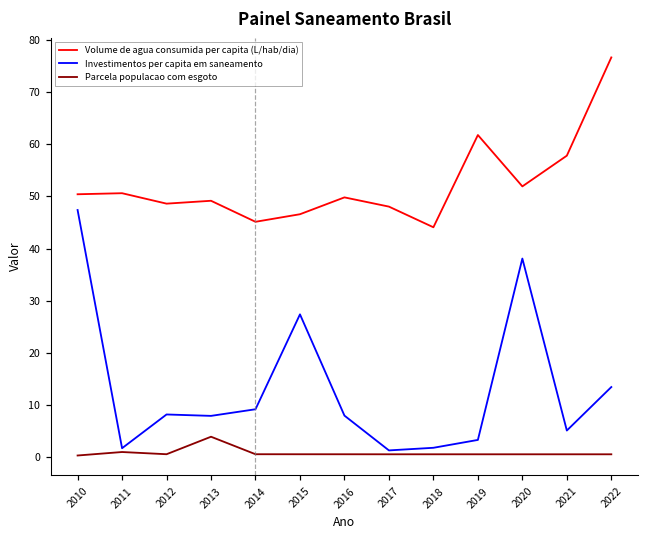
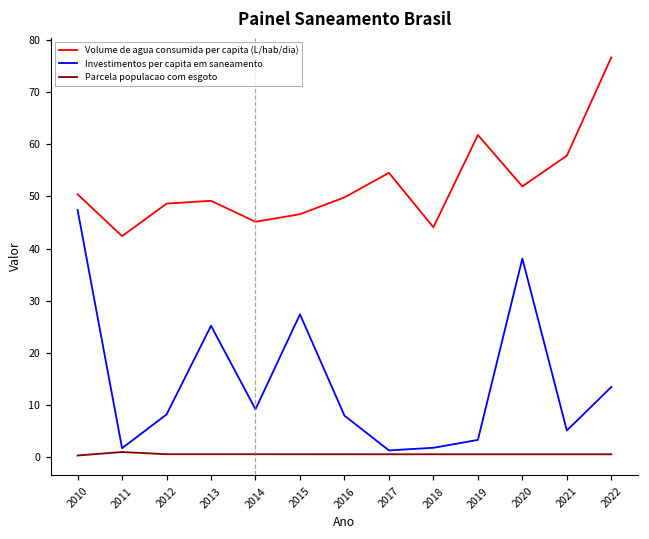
Volume de agua consumida per capita (L/hab/dia), 2011: 51 -> 42
Investimentos per capita em saneamento, 2013: 8 -> 25
Parcela populacao com esgoto, 2013: 4 -> 1
Volume de agua consumida per capita (L/hab/dia), 2017: 48 -> 55
